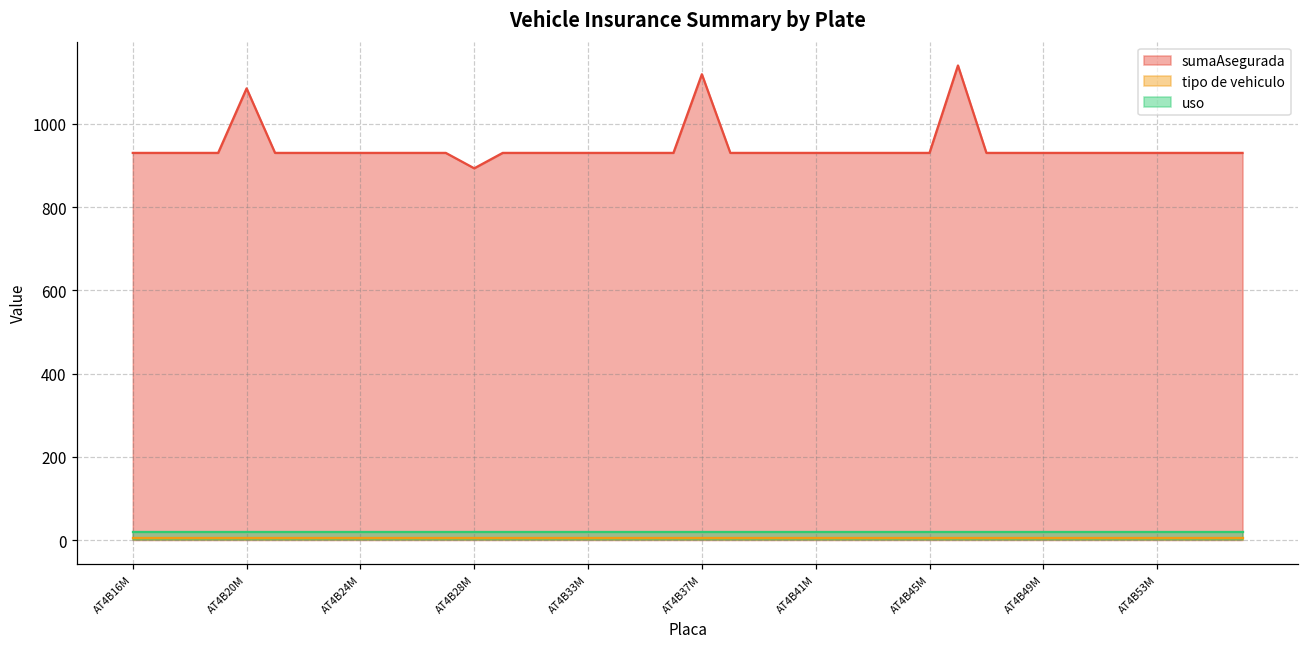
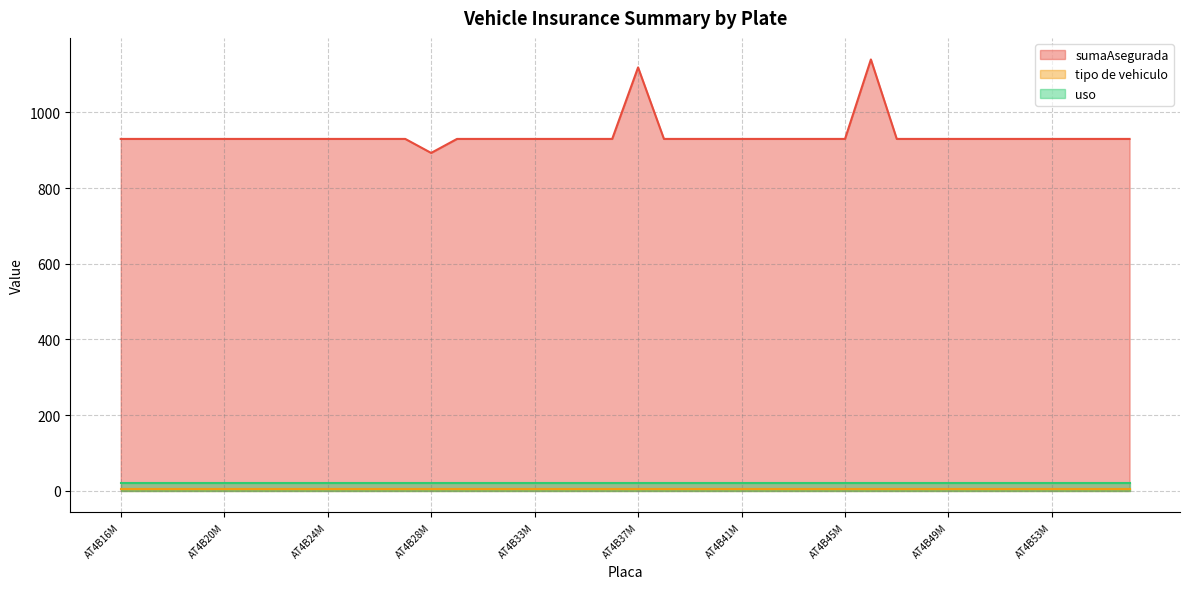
sumaAsegurada, AT4B20M: 1090 -> 930
